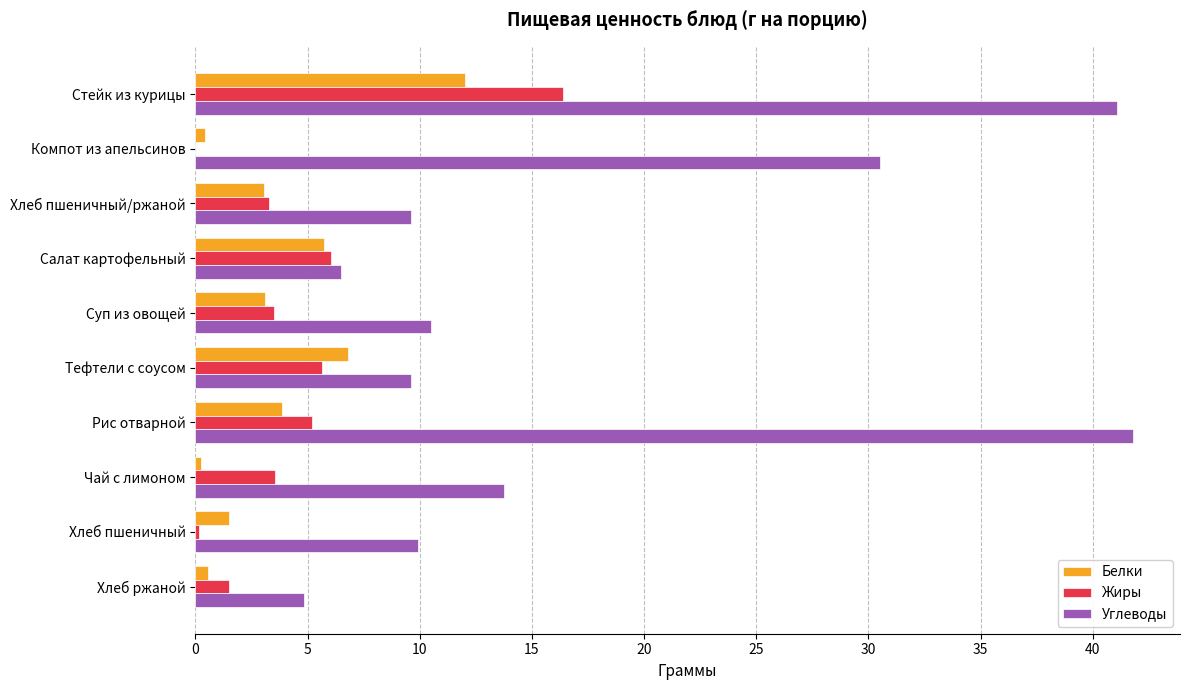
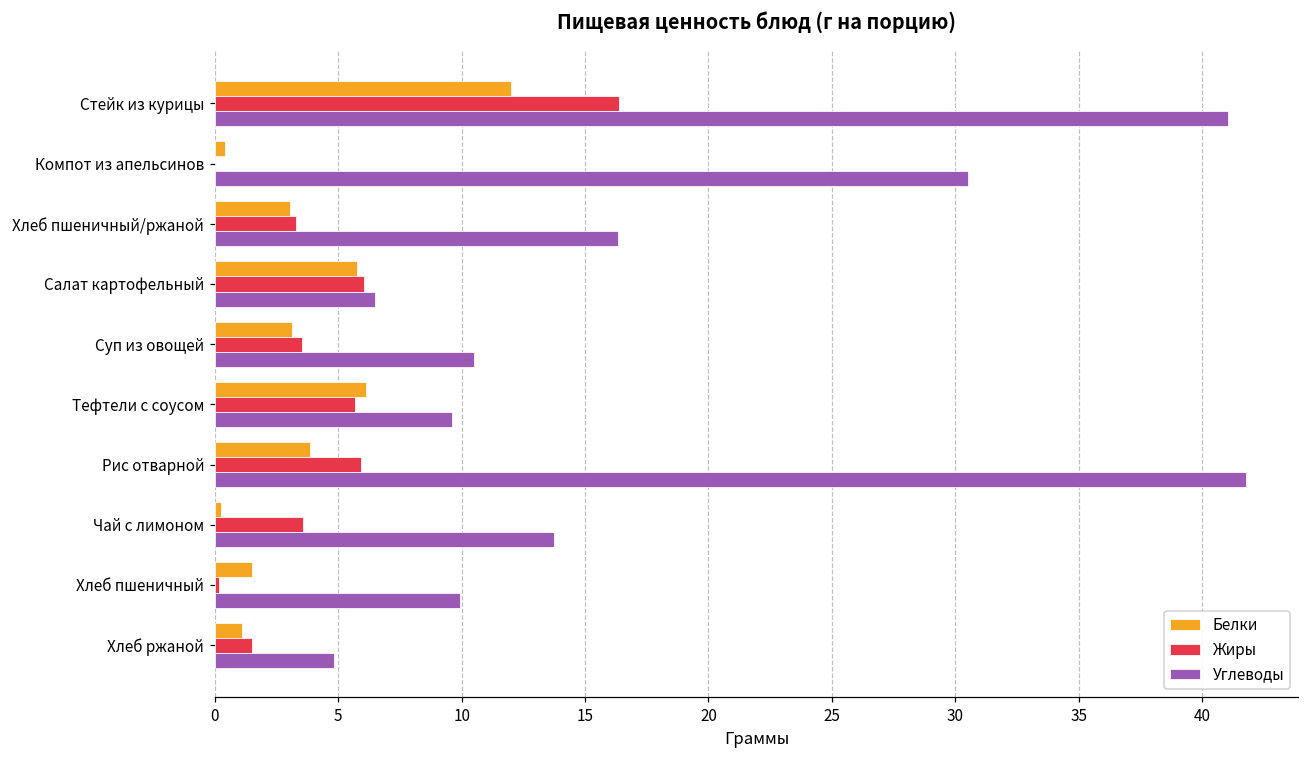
Углеводы, Хлеб пшеничный/ржаной: 9.6 -> 16.4
Белки, Тефтели с соусом: 6.8 -> 6.1
Жиры, Рис отварной: 5.2 -> 5.9
Белки, Хлеб ржаной: 0.6 -> 1.1
